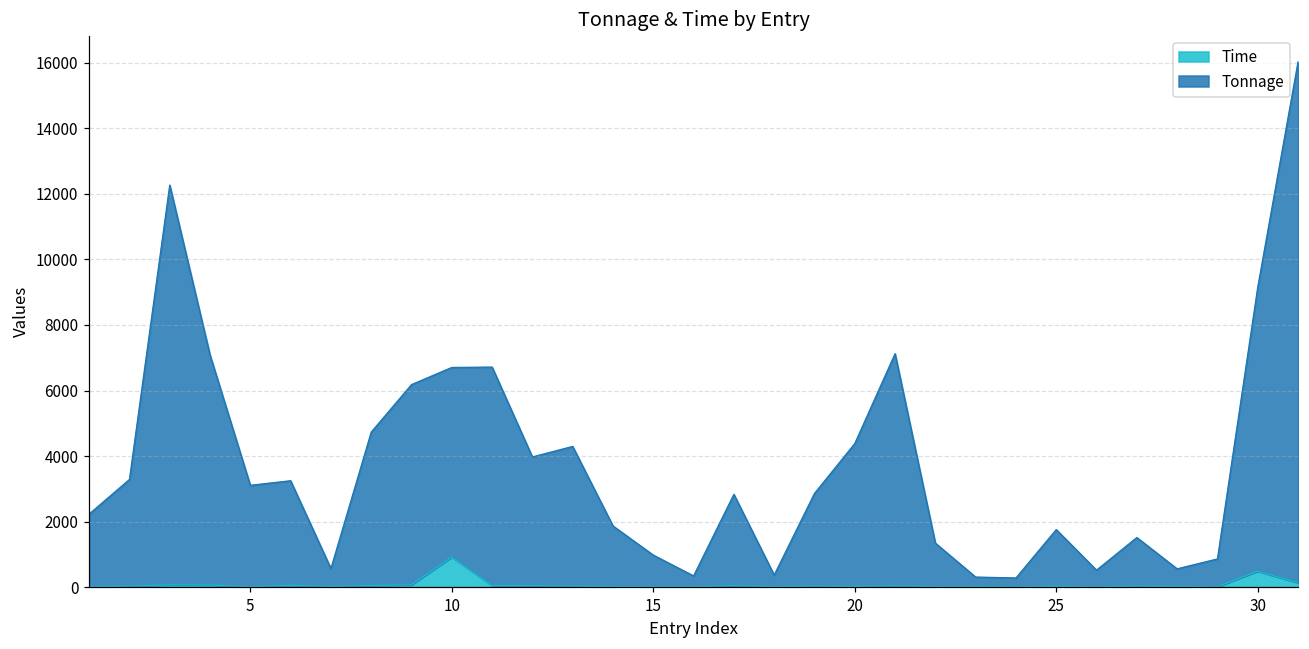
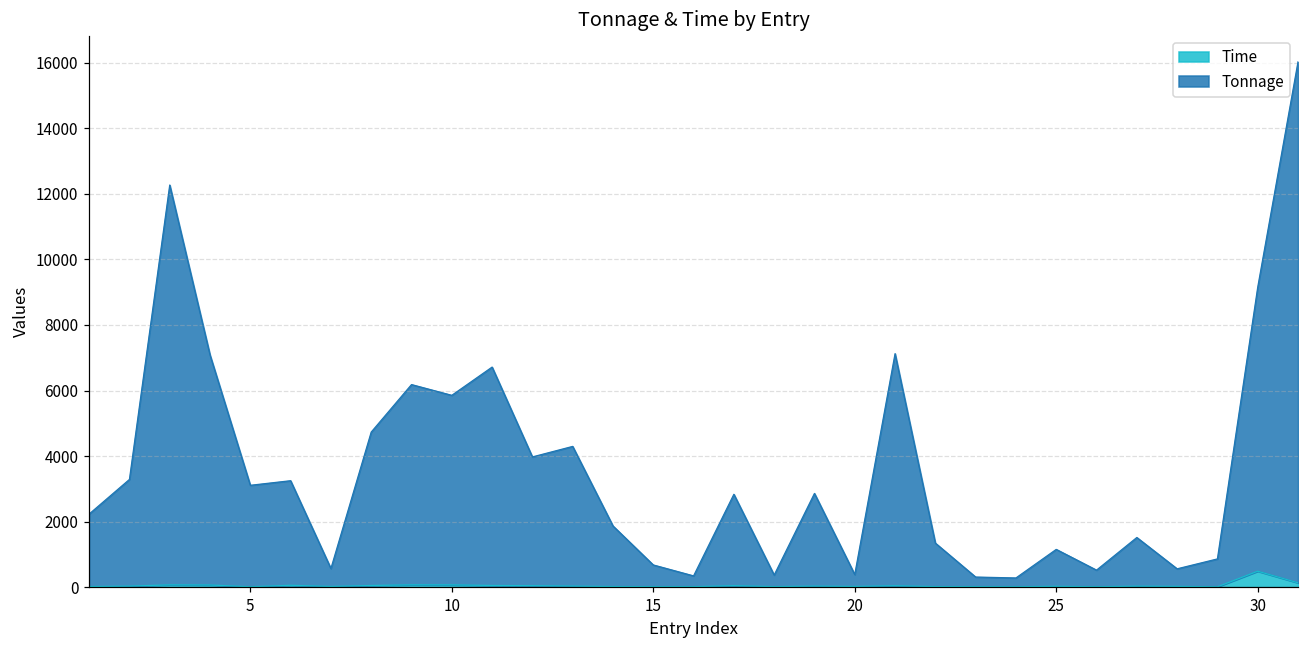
Time, 10: 900 -> 100
Tonnage, 15: 1000 -> 700
Tonnage, 20: 4400 -> 400
Tonnage, 25: 1700 -> 1100
